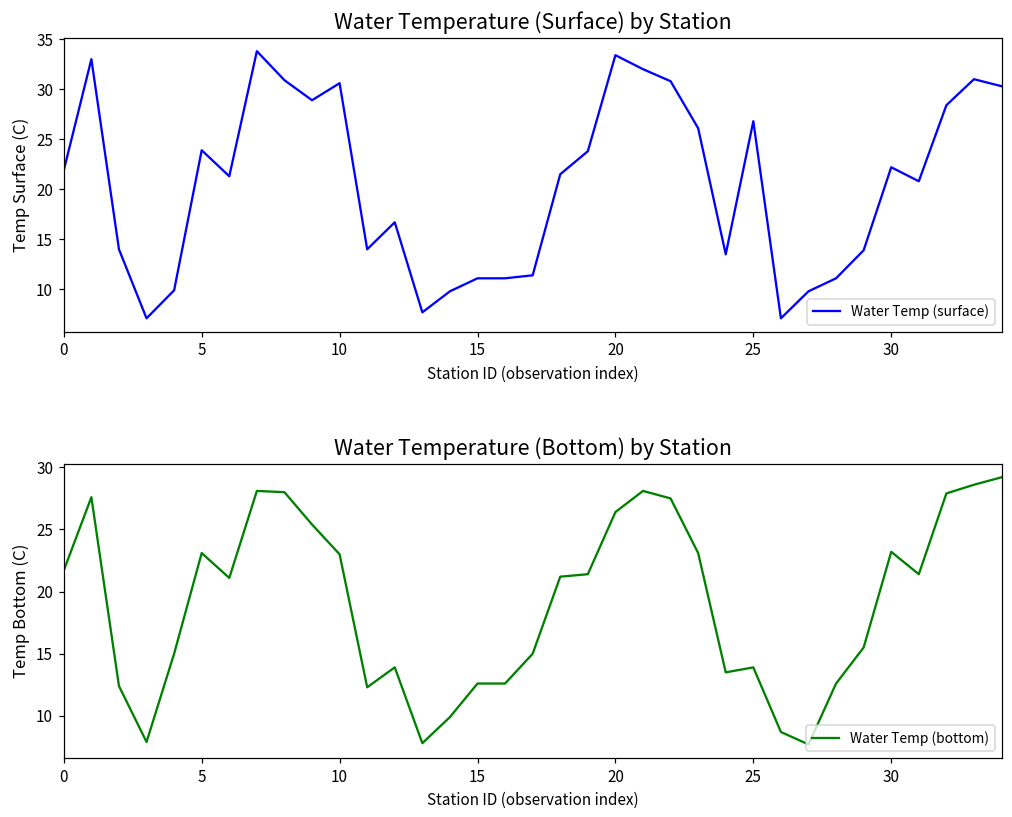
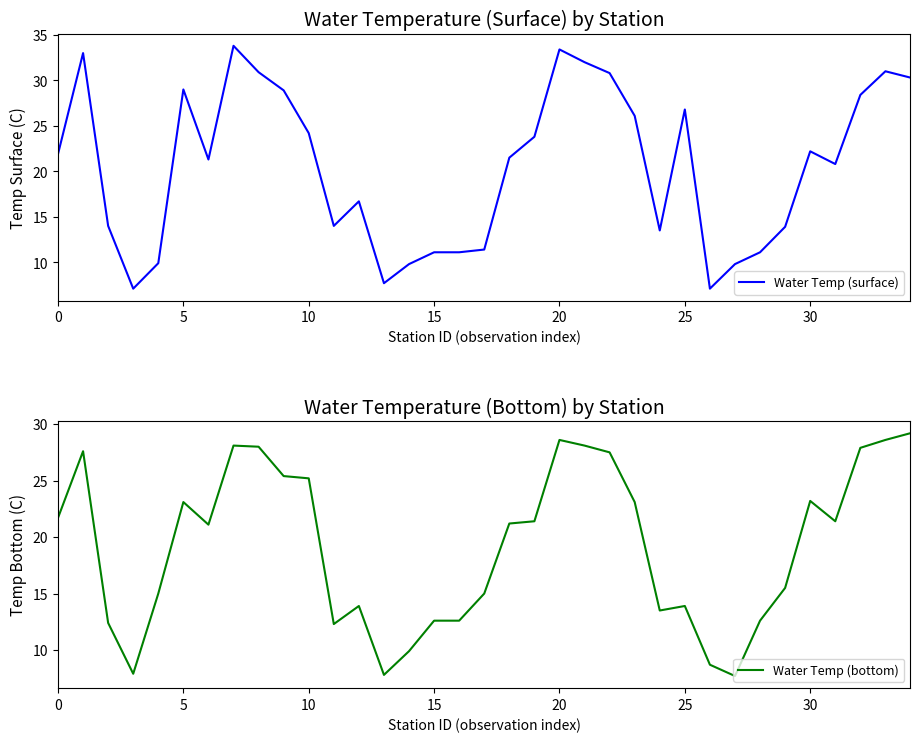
Water Temperature (Surface) by Station, 5: 24 -> 29
Water Temperature (Surface) by Station, 10: 31 -> 24
Water Temperature (Bottom) by Station, 10: 23.0 -> 25.2
Water Temperature (Bottom) by Station, 20: 26.4 -> 28.6
